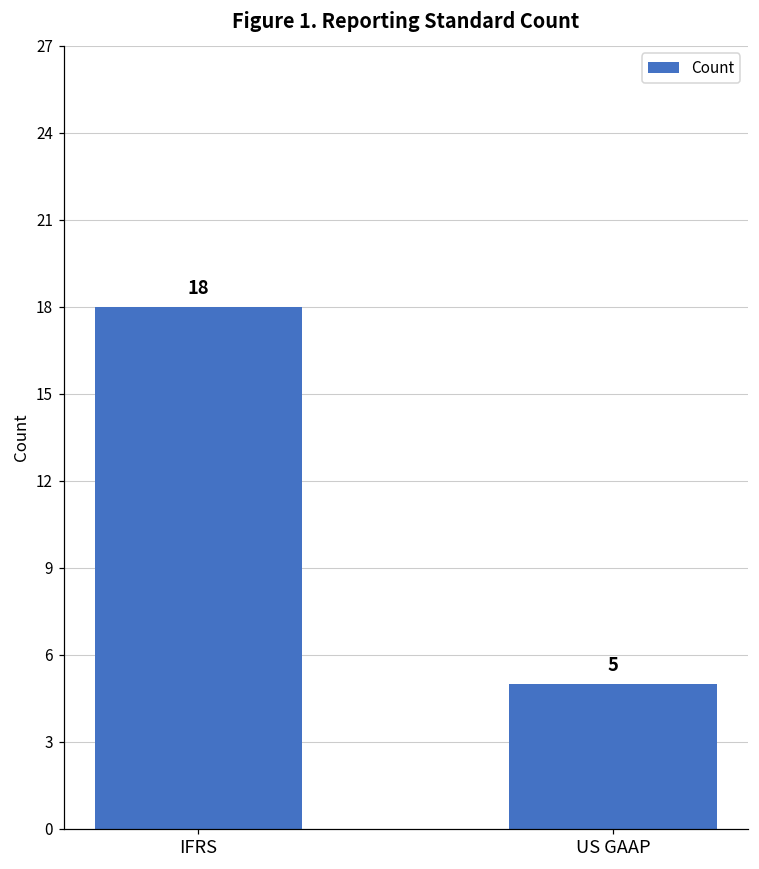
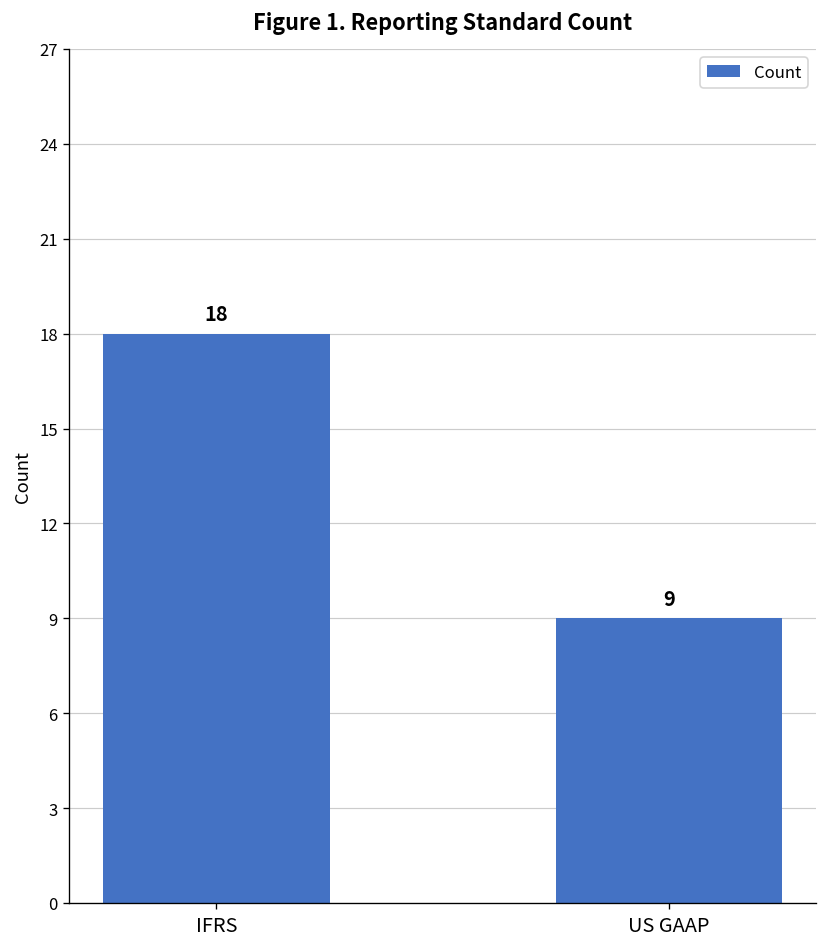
US GAAP: 5 -> 9
